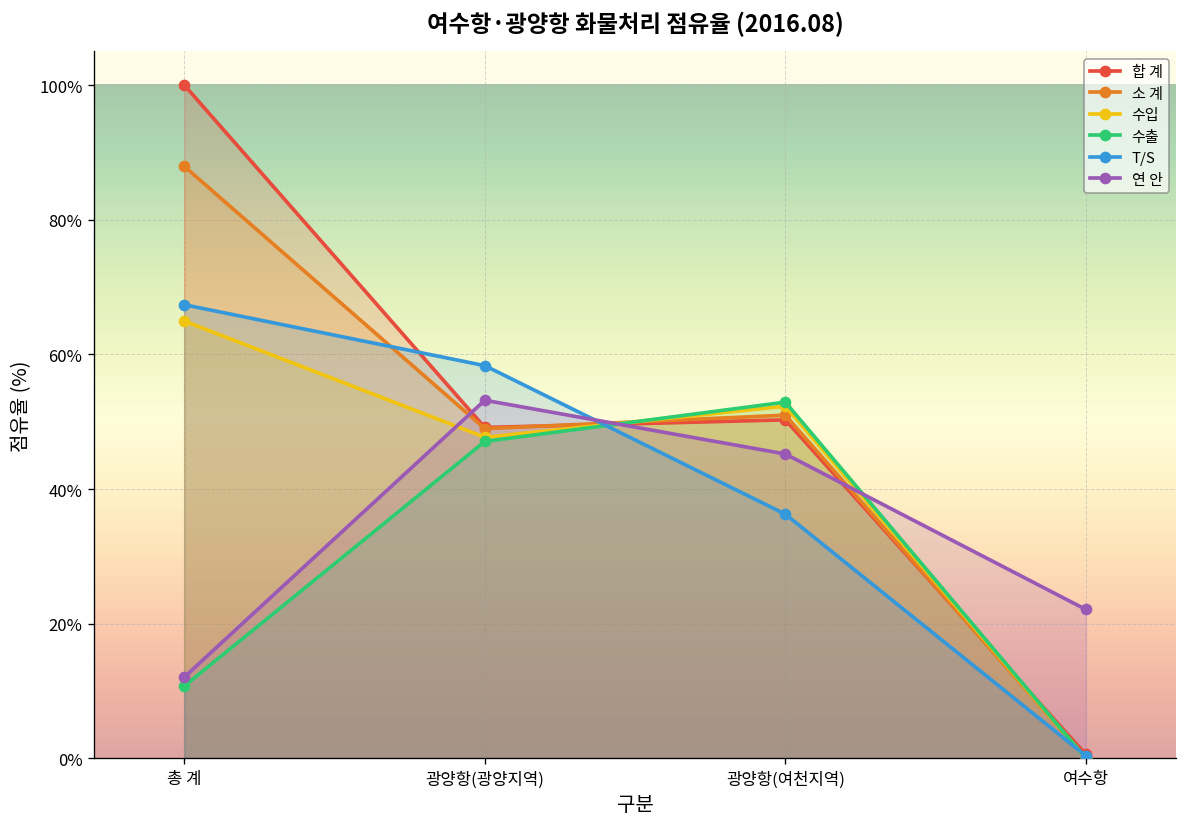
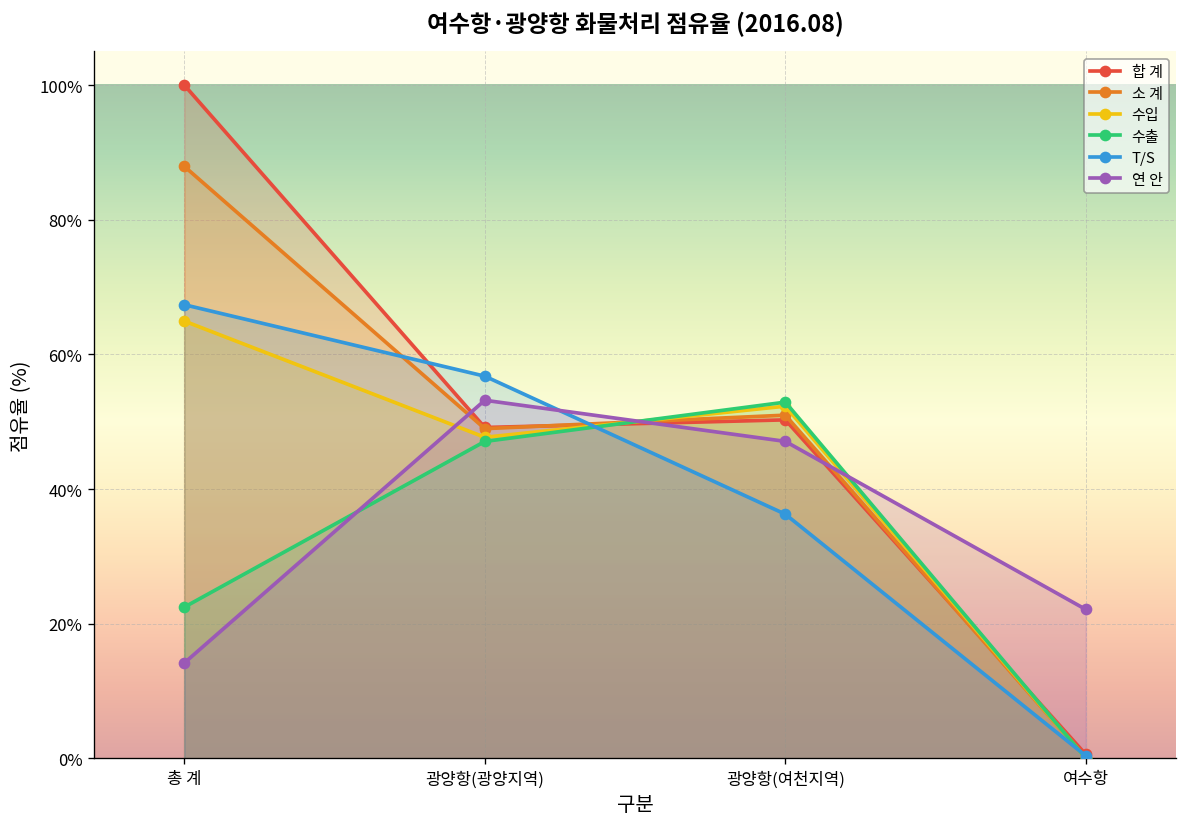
수출, 총 계: 11% -> 22%
연 안, 총 계: 12% -> 14%
T/S, 광양항(광양지역): 58% -> 57%
연 안, 광양항(여천지역): 45% -> 47%
